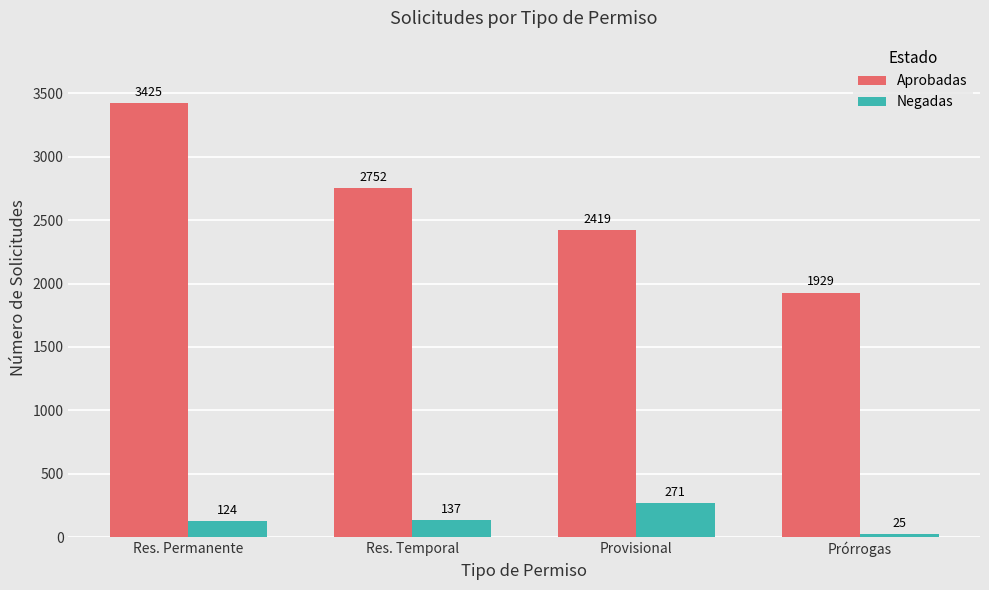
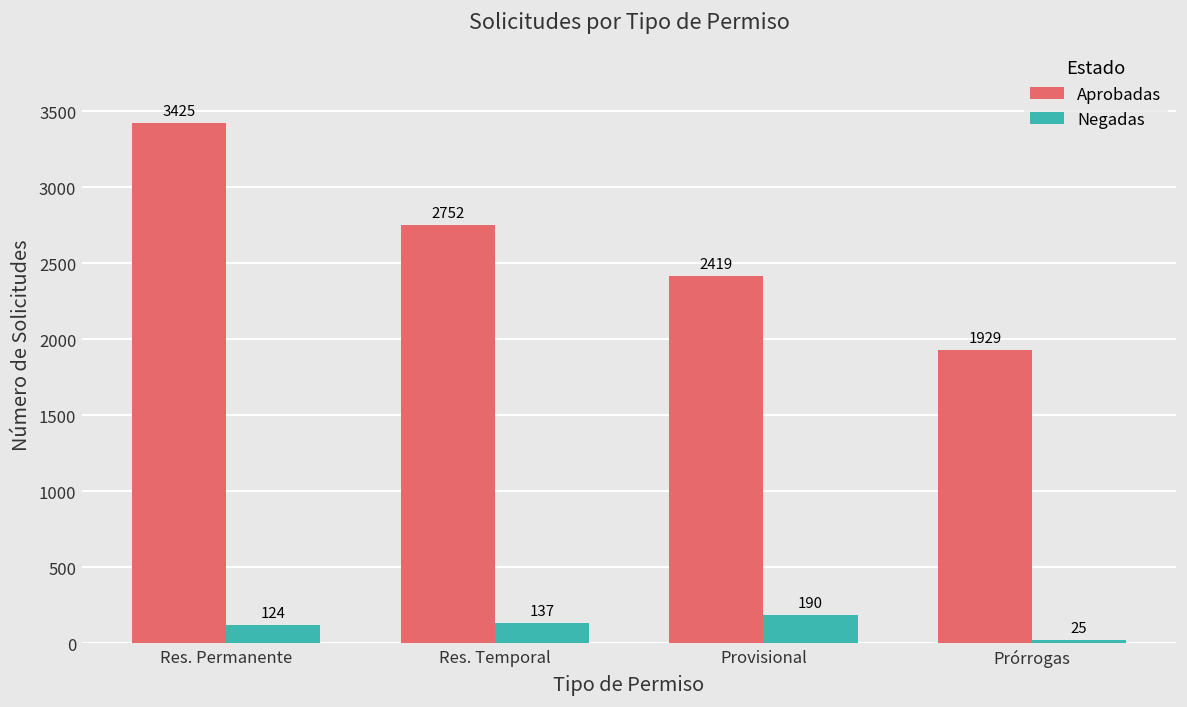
Negadas, Provisional: 271 -> 190
